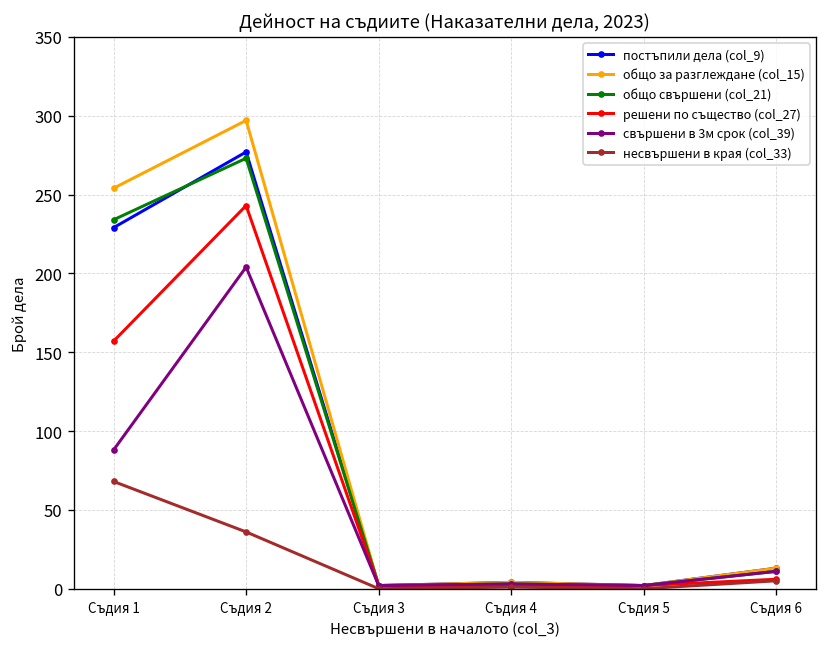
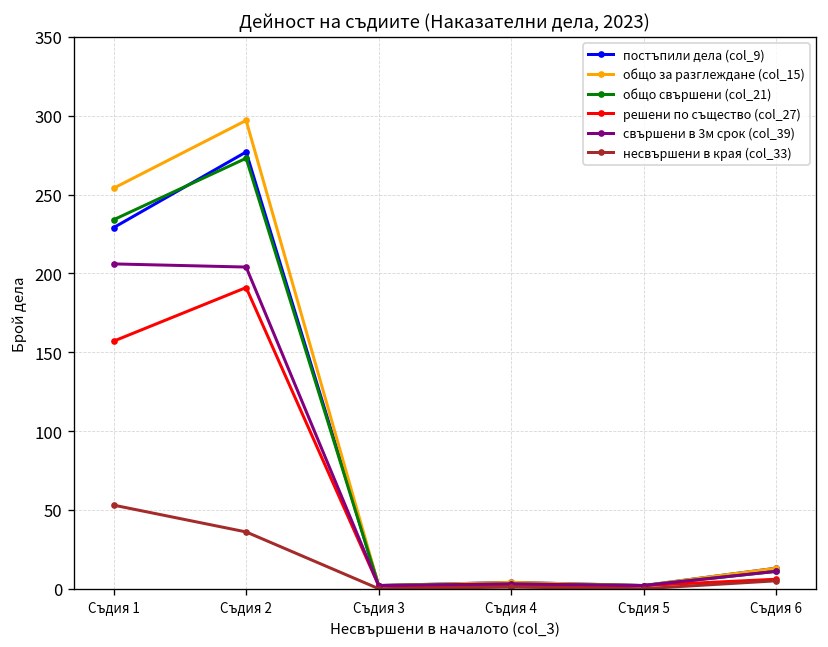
свършени в 3м срок (col_39), Съдия 1: 88 -> 206
несвършени в края (col_33), Съдия 1: 68 -> 53
решени по същество (col_27), Съдия 2: 243 -> 191
